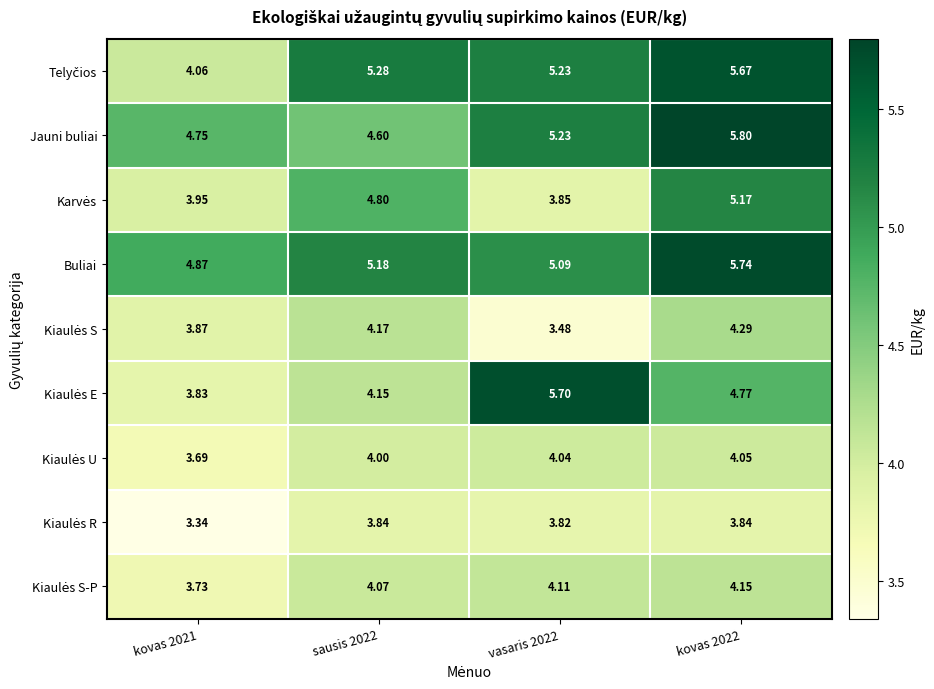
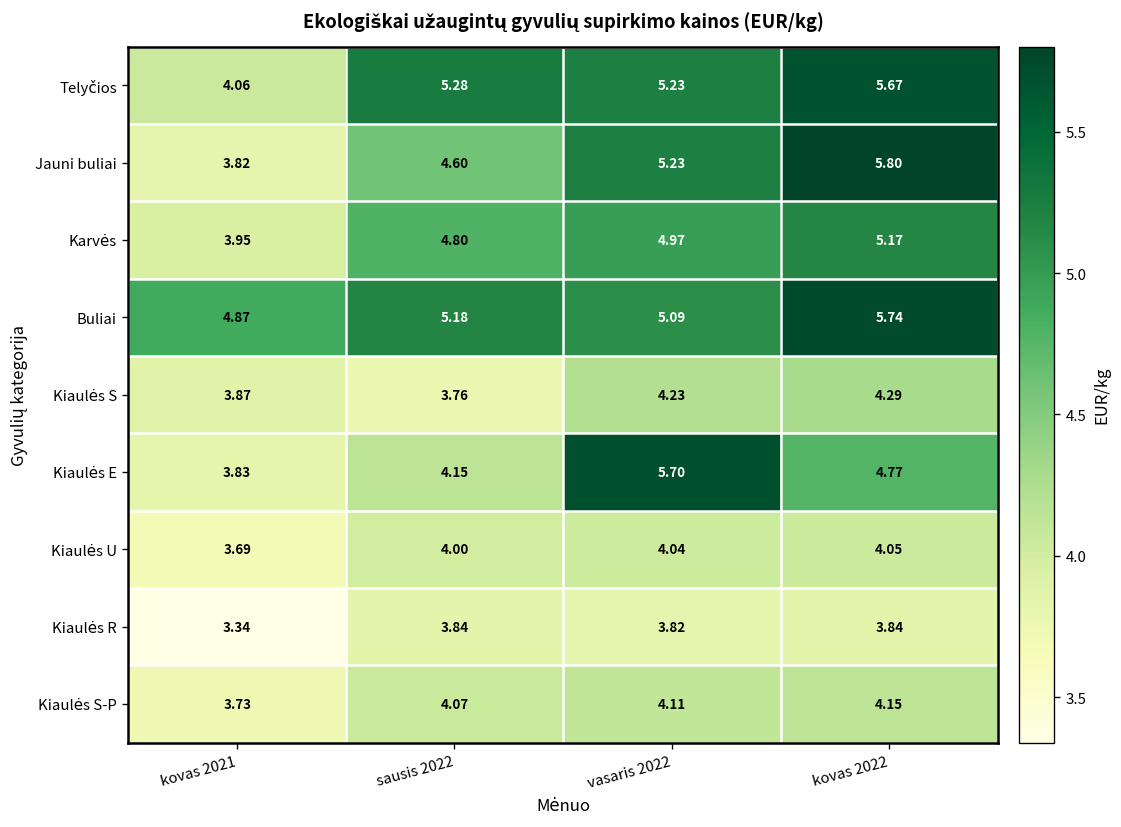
Jauni buliai, kovas 2021: 4.75 -> 3.82
Karvės, vasaris 2022: 3.85 -> 4.97
Kiaulės S, sausis 2022: 4.17 -> 3.76
Kiaulės S, vasaris 2022: 3.48 -> 4.23
